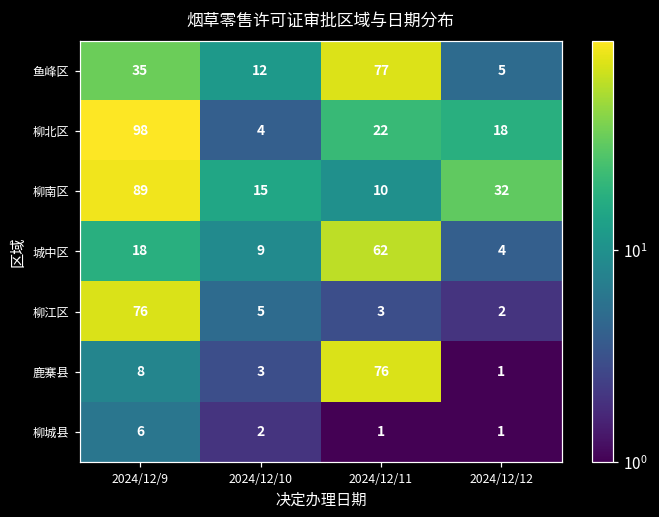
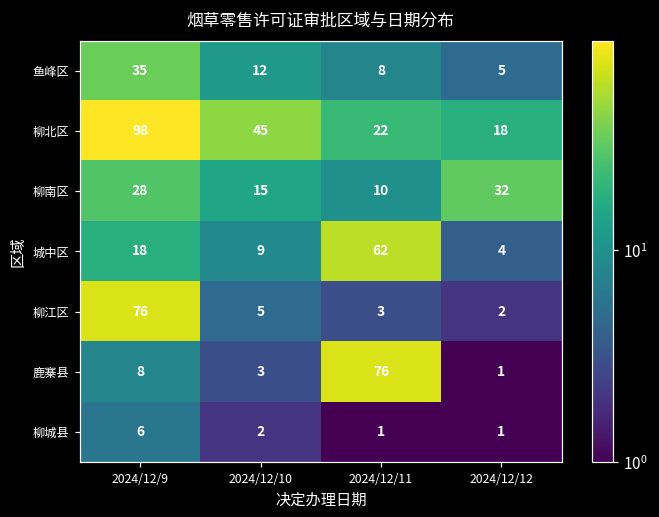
鱼峰区, 2024/12/11: 77 -> 8
柳北区, 2024/12/10: 4 -> 45
柳南区, 2024/12/9: 89 -> 28
